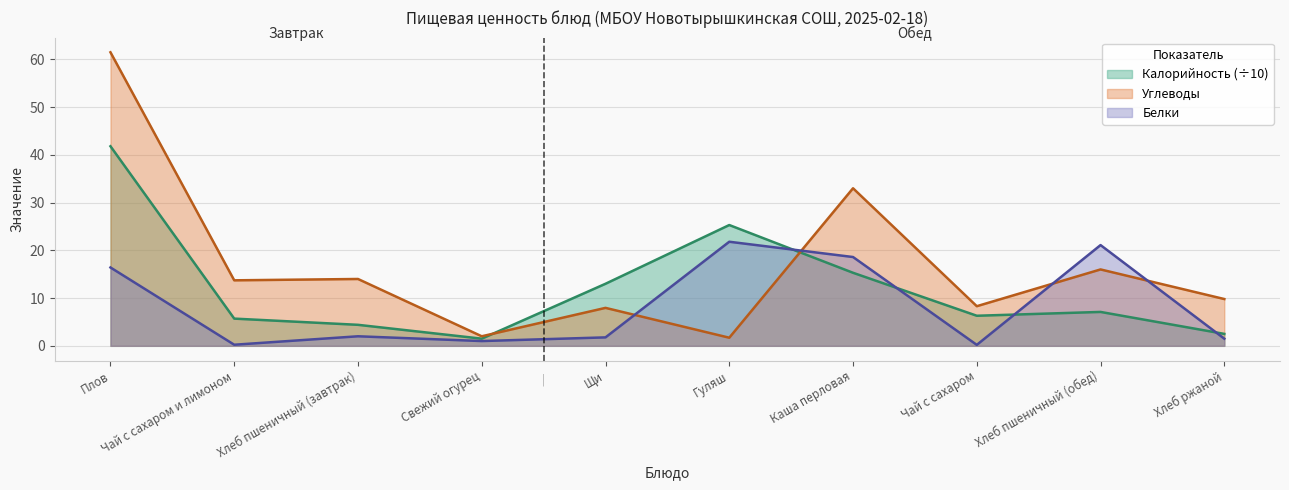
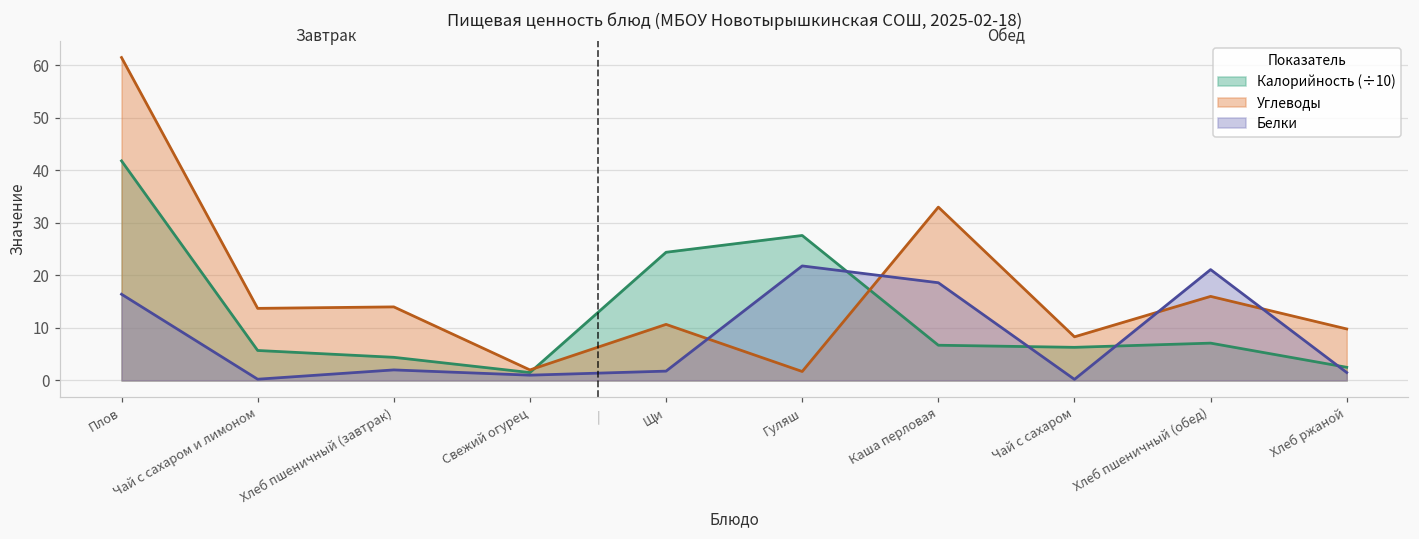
Калорийность (÷10), Щи: 13 -> 24
Углеводы, Щи: 8 -> 11
Калорийность (÷10), Гуляш: 25 -> 28
Калорийность (÷10), Каша перловая: 15 -> 7
